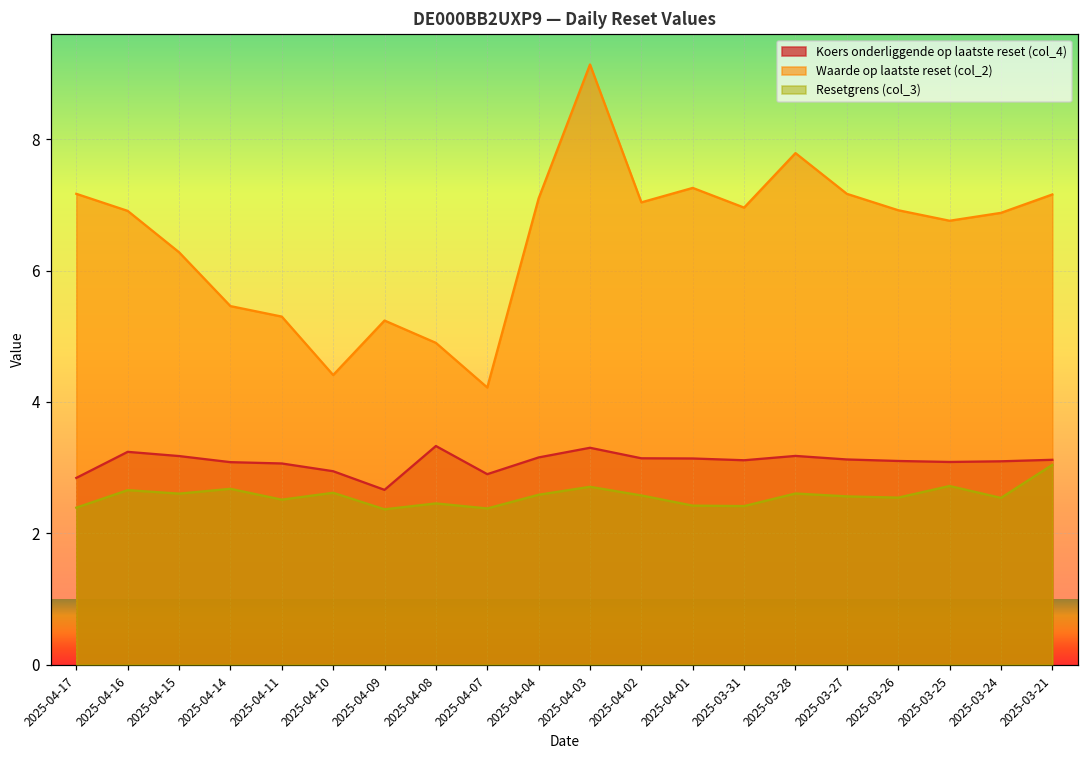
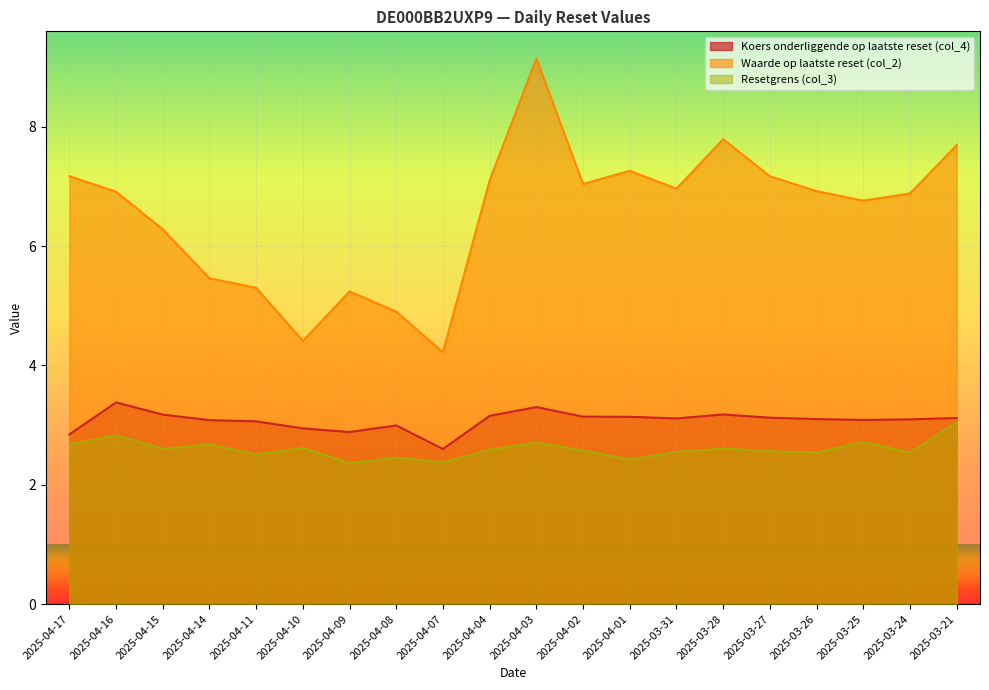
Resetgrens (col_3), 2025-04-17: 2.4 -> 2.7
Koers onderliggende op laatste reset (col_4), 2025-04-16: 3.2 -> 3.4
Resetgrens (col_3), 2025-04-16: 2.7 -> 2.8
Koers onderliggende op laatste reset (col_4), 2025-04-09: 2.7 -> 2.9
Koers onderliggende op laatste reset (col_4), 2025-04-08: 3.3 -> 3.0
Koers onderliggende op laatste reset (col_4), 2025-04-07: 2.9 -> 2.6
Resetgrens (col_3), 2025-03-31: 2.4 -> 2.6
Waarde op laatste reset (col_2), 2025-03-21: 7.2 -> 7.7
